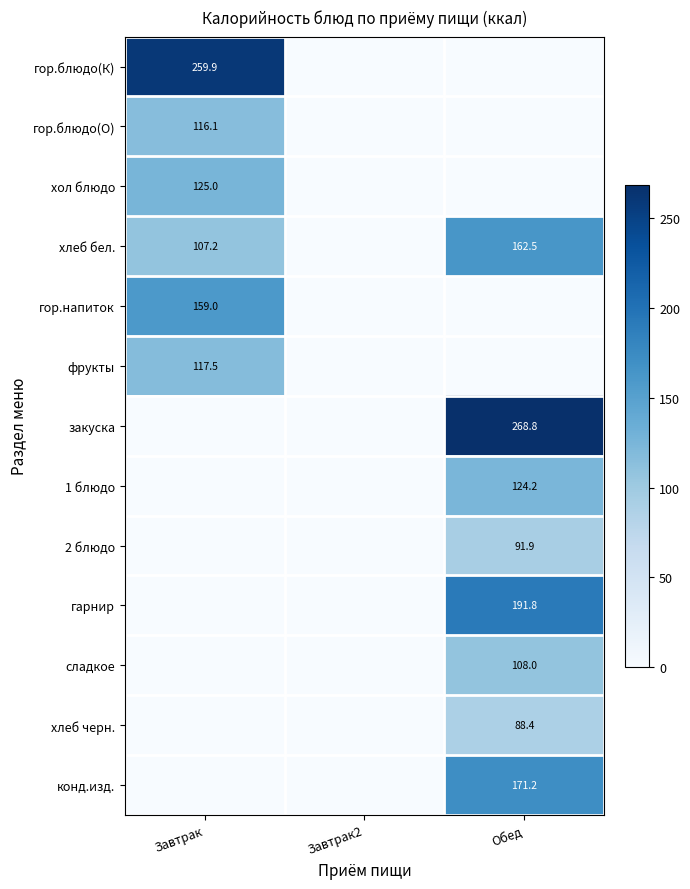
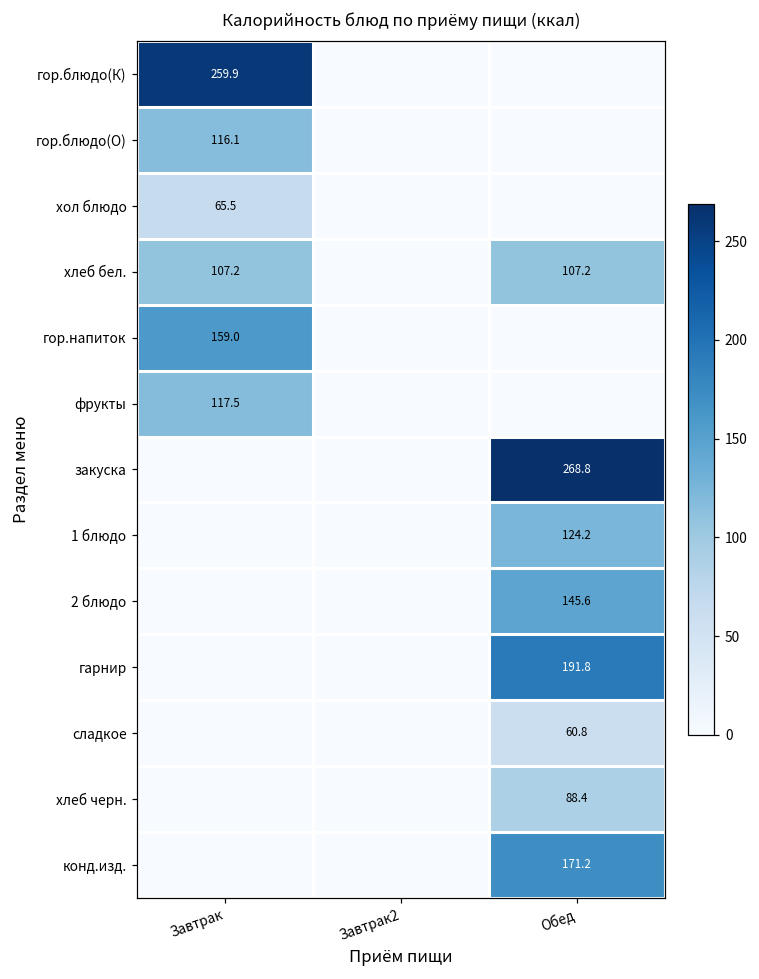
хол блюдо, Завтрак: 125.0 -> 65.5
хлеб бел., Обед: 162.5 -> 107.2
2 блюдо, Обед: 91.9 -> 145.6
сладкое, Обед: 108.0 -> 60.8
